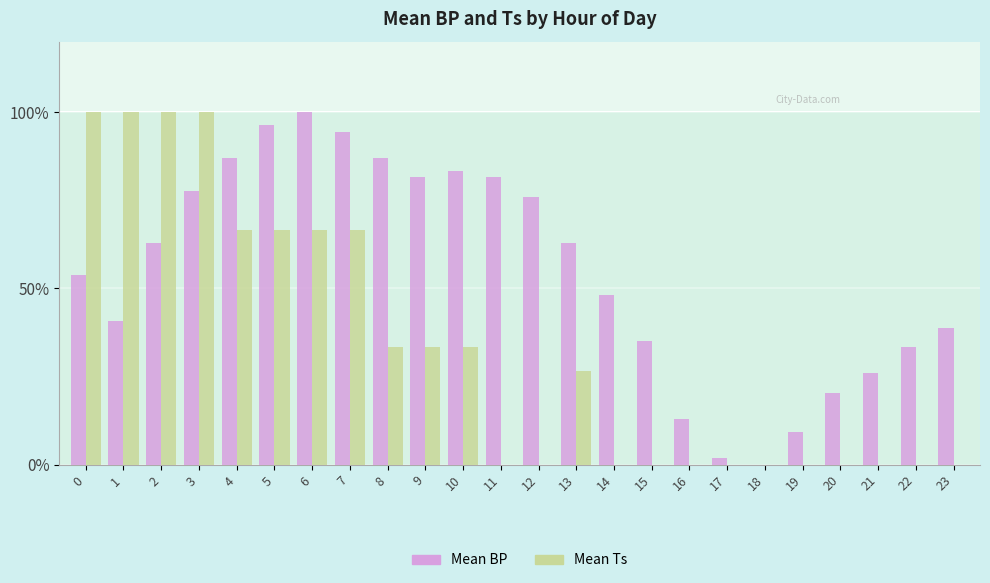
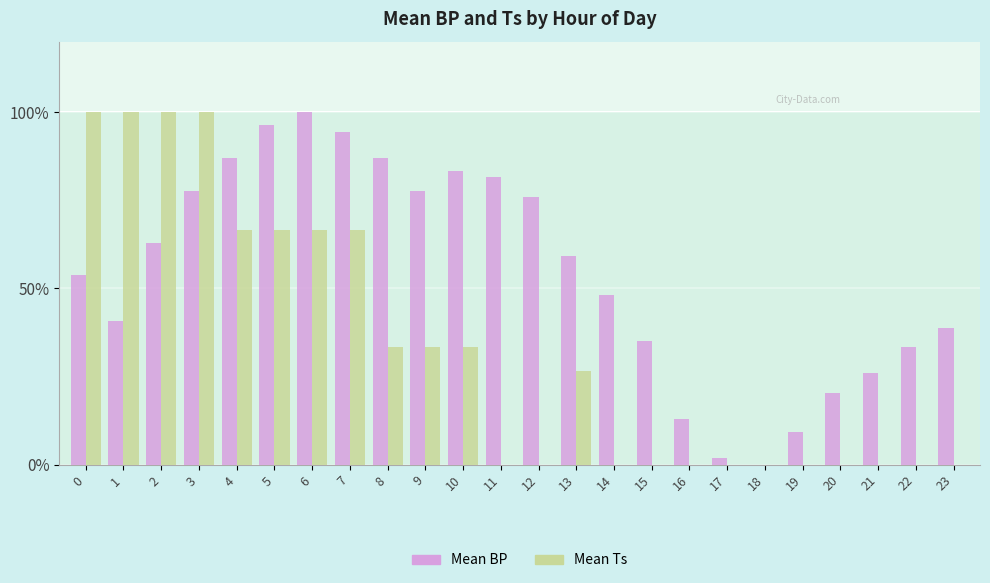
Mean BP, 9: 81% -> 78%
Mean BP, 13: 63% -> 59%
